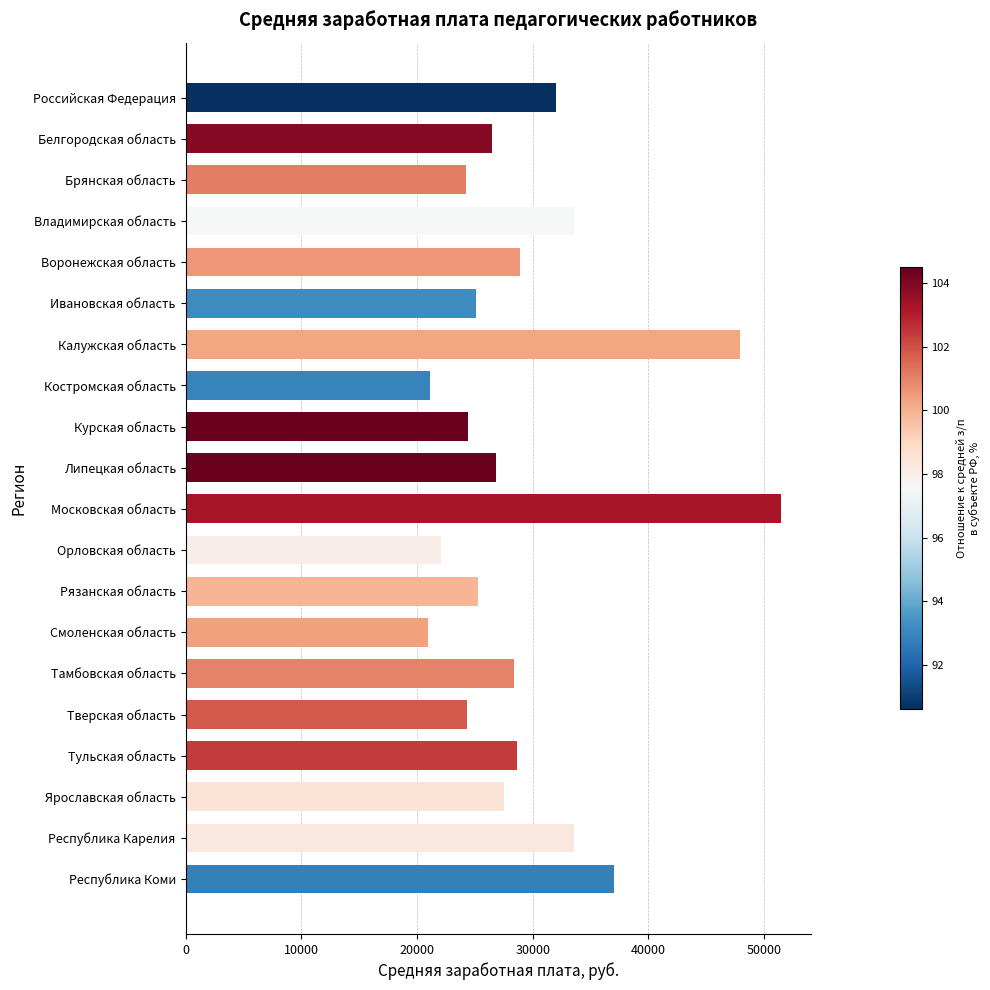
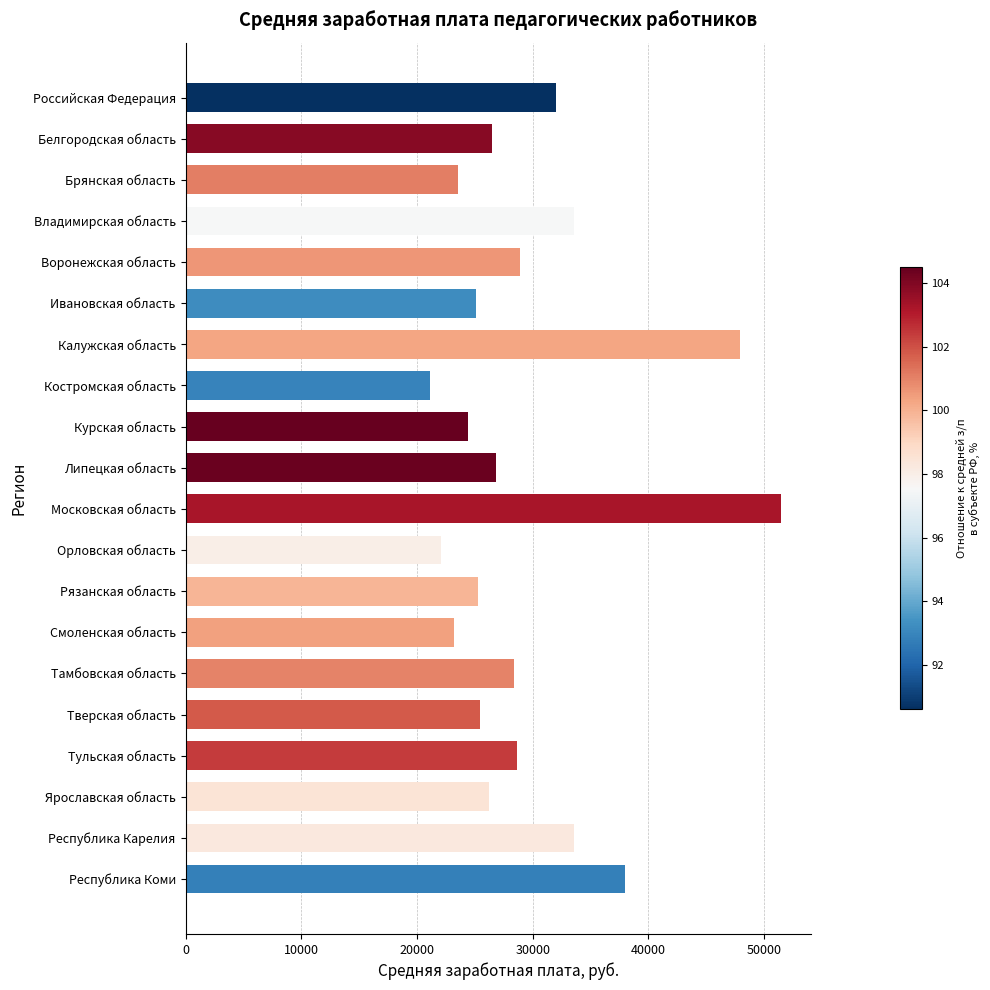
Брянская область: 24300 -> 23500
Смоленская область: 20900 -> 23200
Тверская область: 24300 -> 25400
Ярославская область: 27500 -> 26200
Республика Коми: 37000 -> 38000
